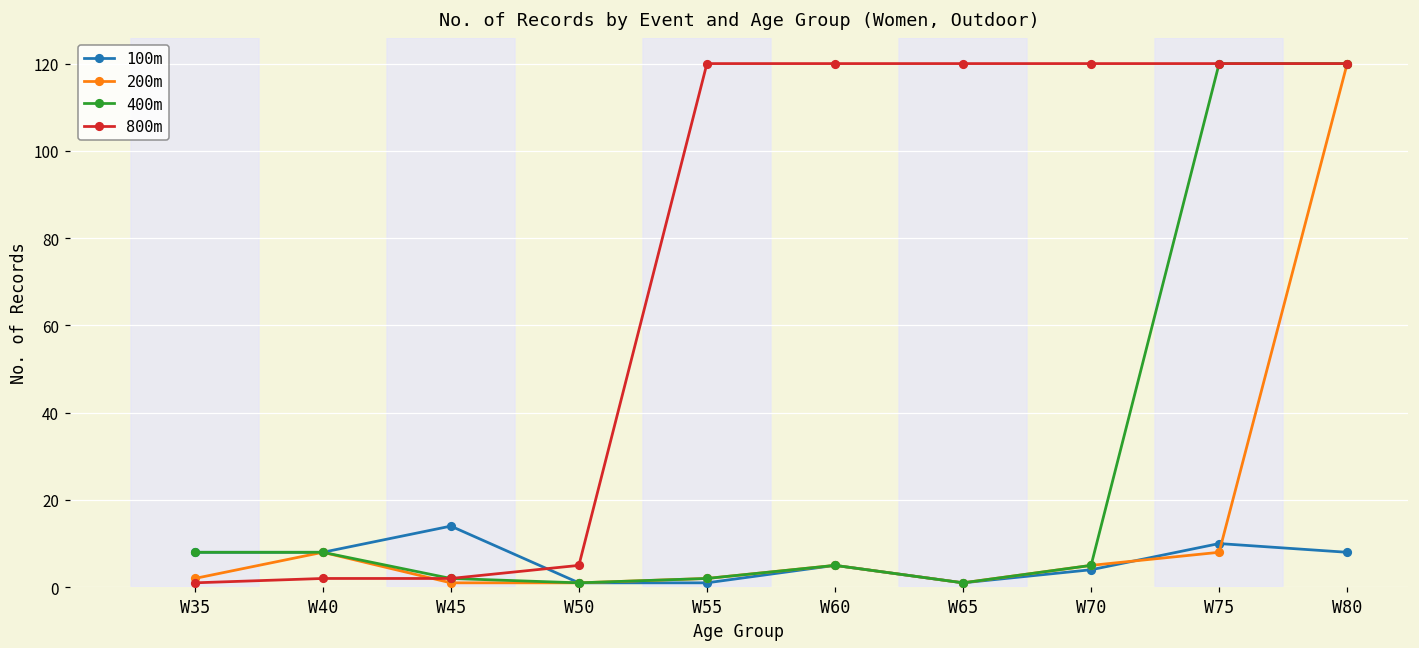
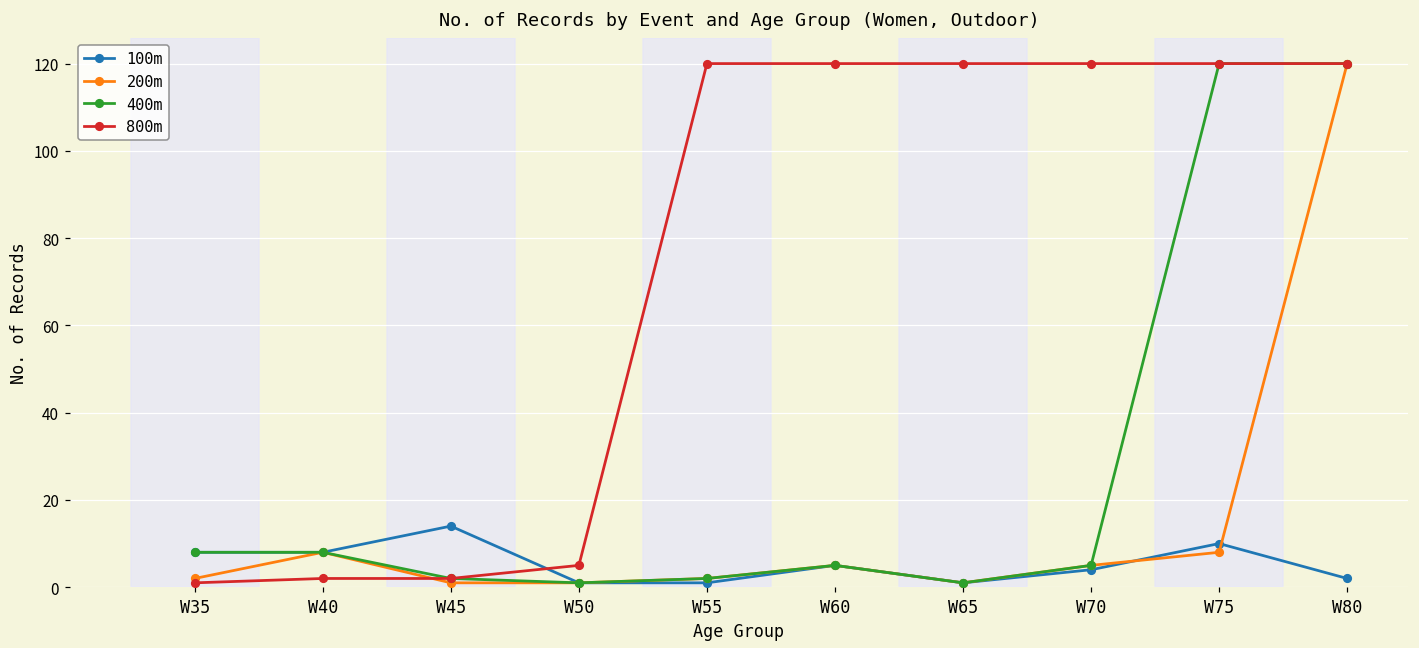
100m, W80: 8 -> 2
